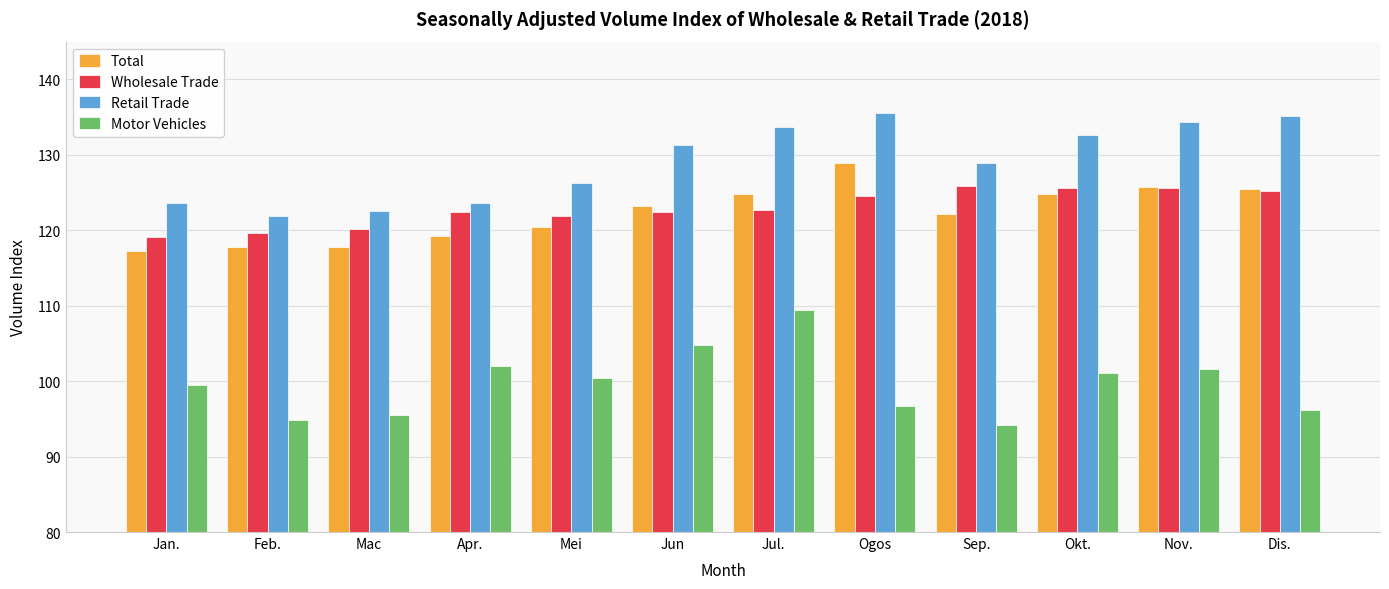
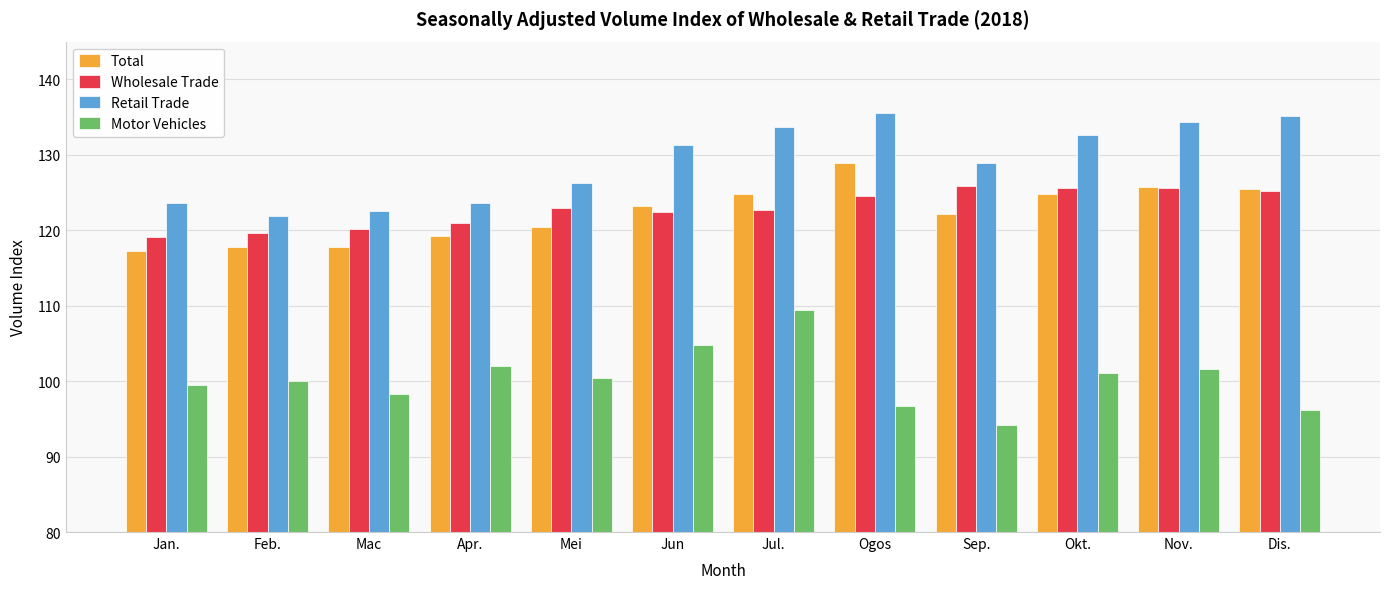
Motor Vehicles, Feb.: 95 -> 100
Motor Vehicles, Mac: 95 -> 98
Wholesale Trade, Apr.: 122 -> 121
Wholesale Trade, Mei: 122 -> 123
